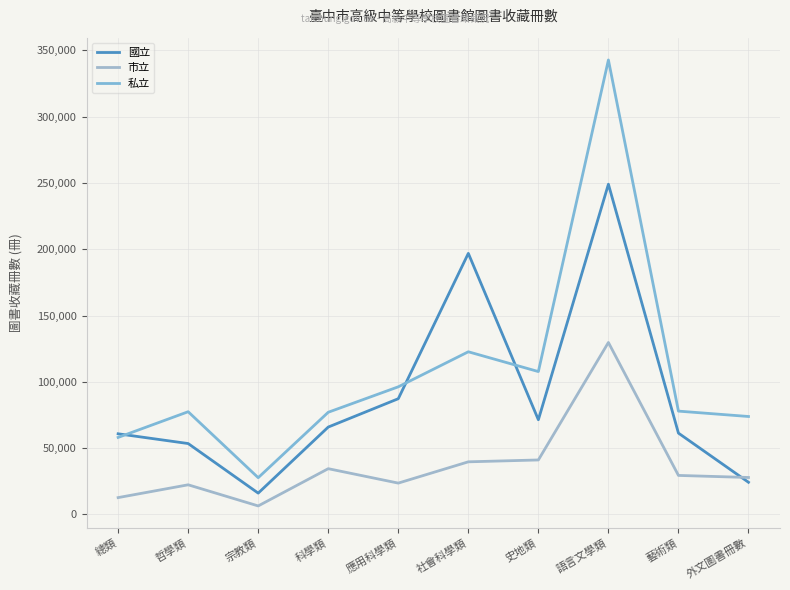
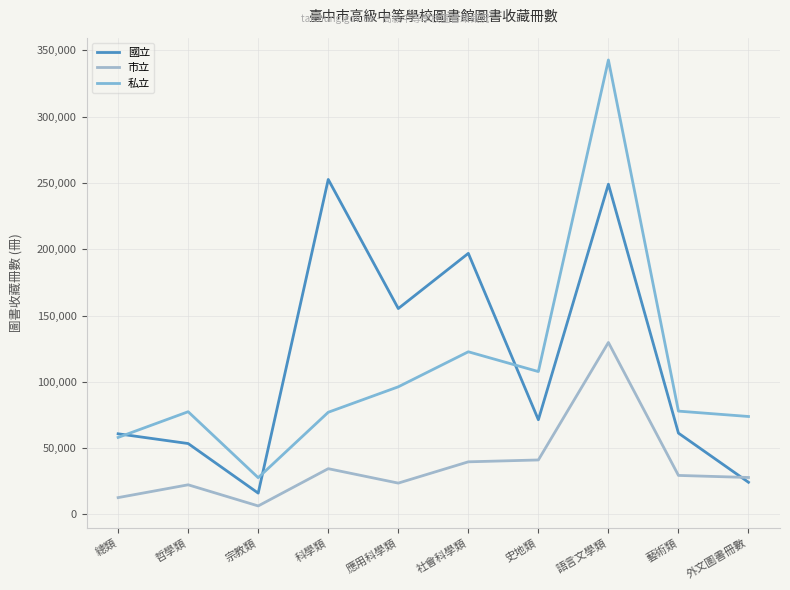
國立, 科學類: 66,000 -> 253,000
國立, 應用科學類: 87,000 -> 155,000
